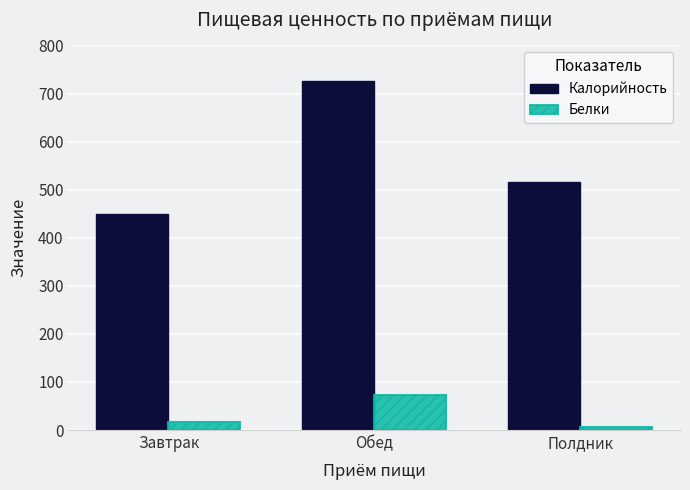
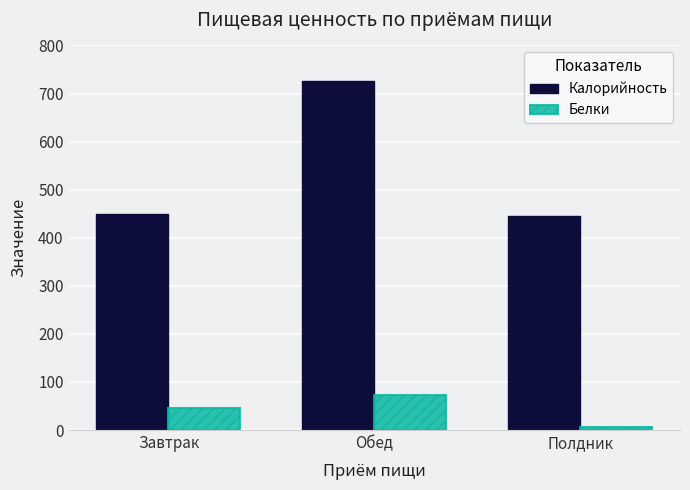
Белки, Завтрак: 20 -> 50
Калорийность, Полдник: 520 -> 450
